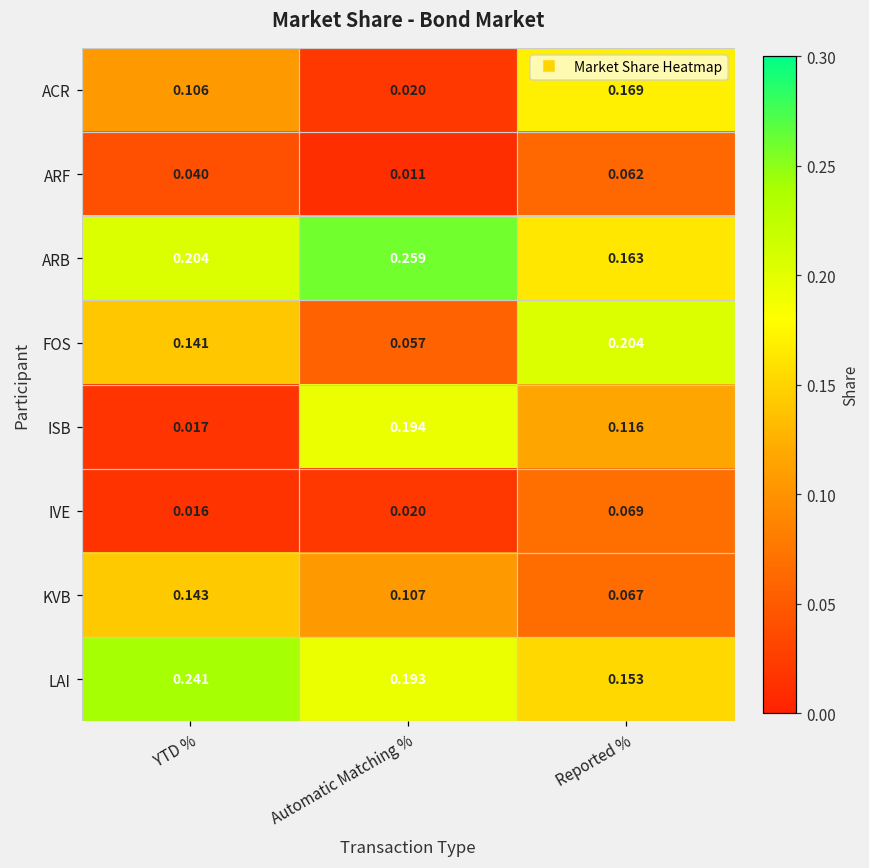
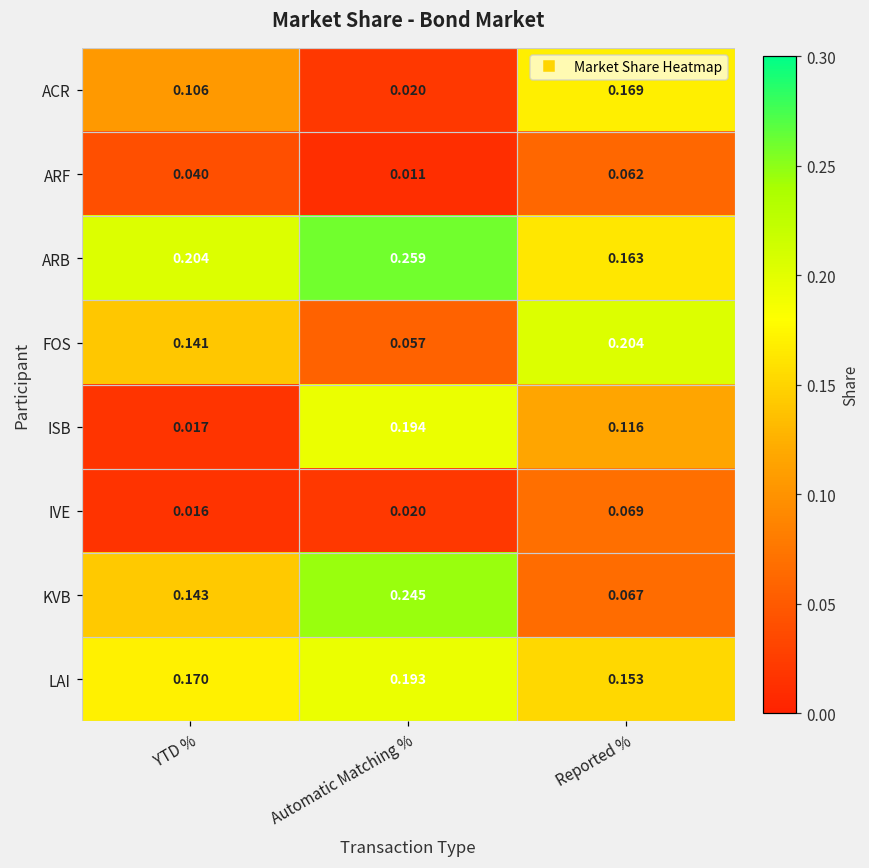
KVB, Automatic Matching %: 0.107 -> 0.245
LAI, YTD %: 0.241 -> 0.170
